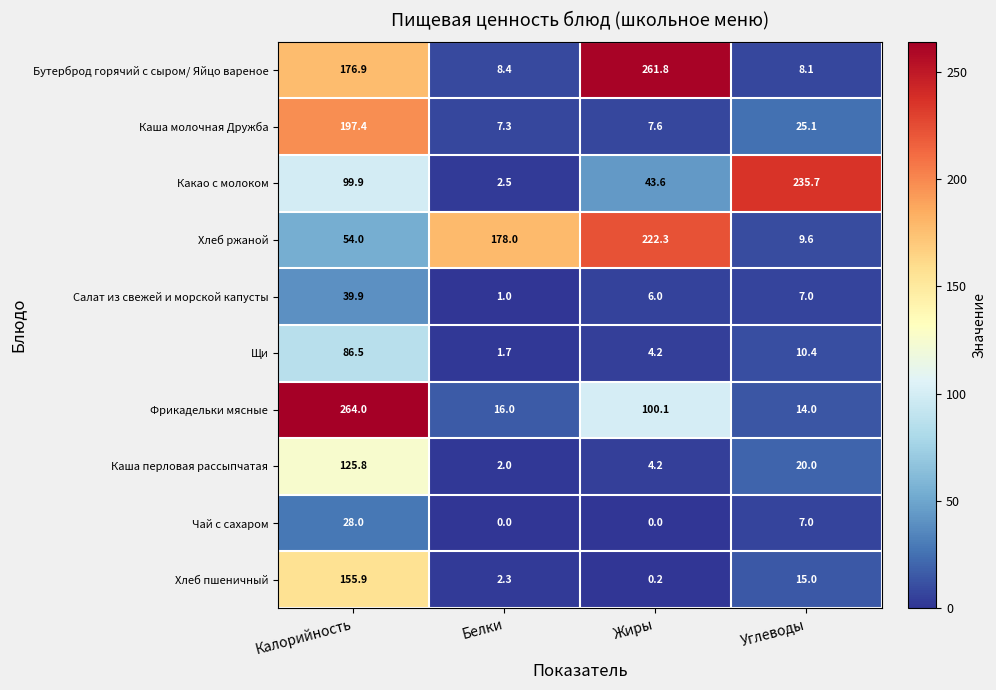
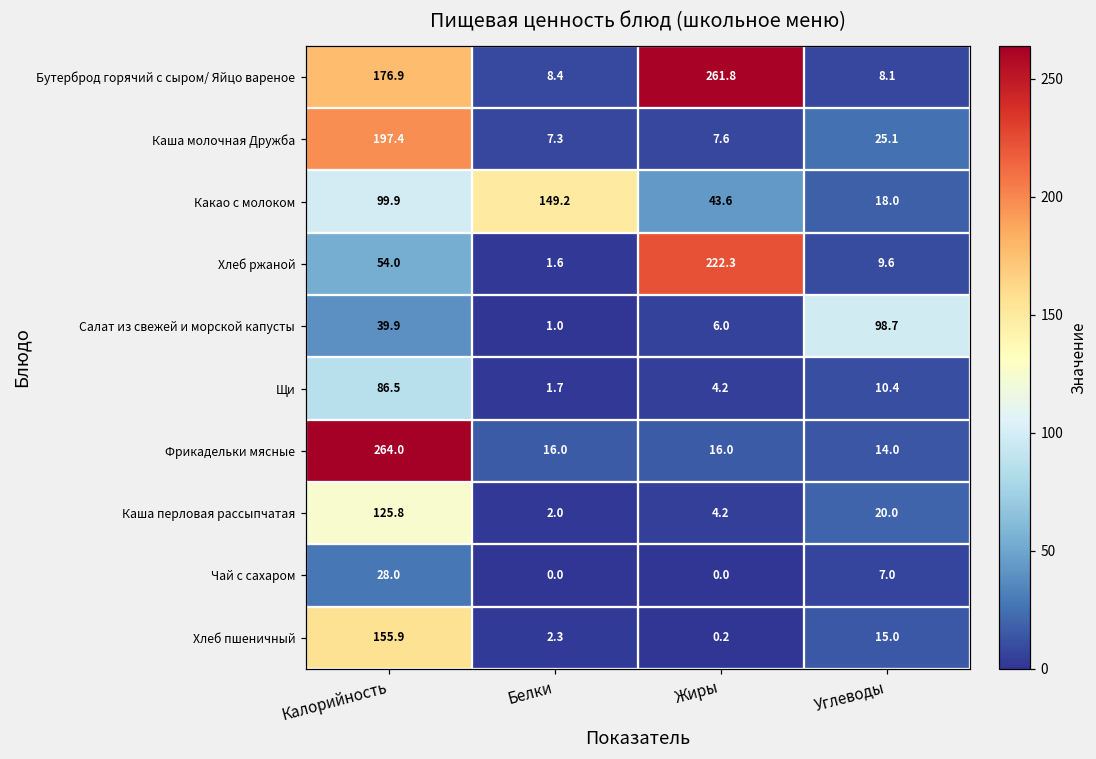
Какао с молоком, Белки: 2.5 -> 149.2
Какао с молоком, Углеводы: 235.7 -> 18.0
Хлеб ржаной, Белки: 178.0 -> 1.6
Салат из свежей и морской капусты, Углеводы: 7.0 -> 98.7
Фрикадельки мясные, Жиры: 100.1 -> 16.0
